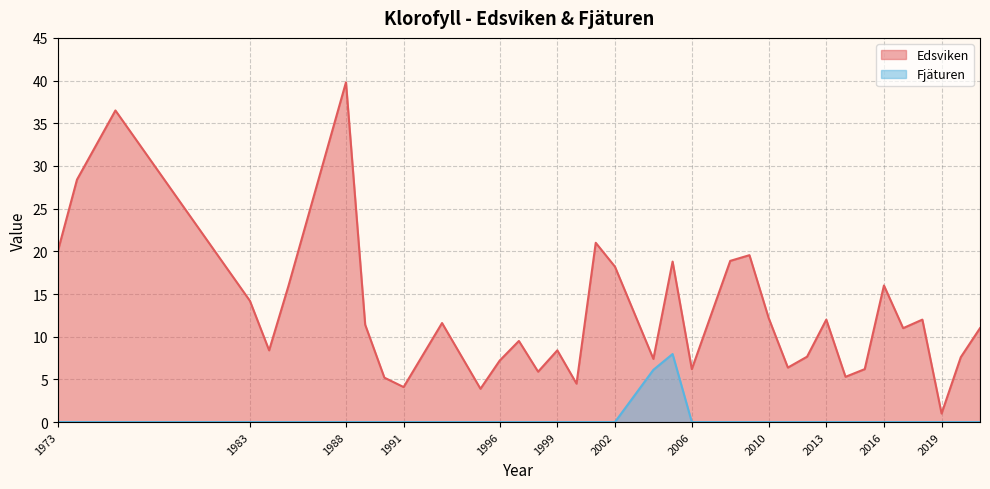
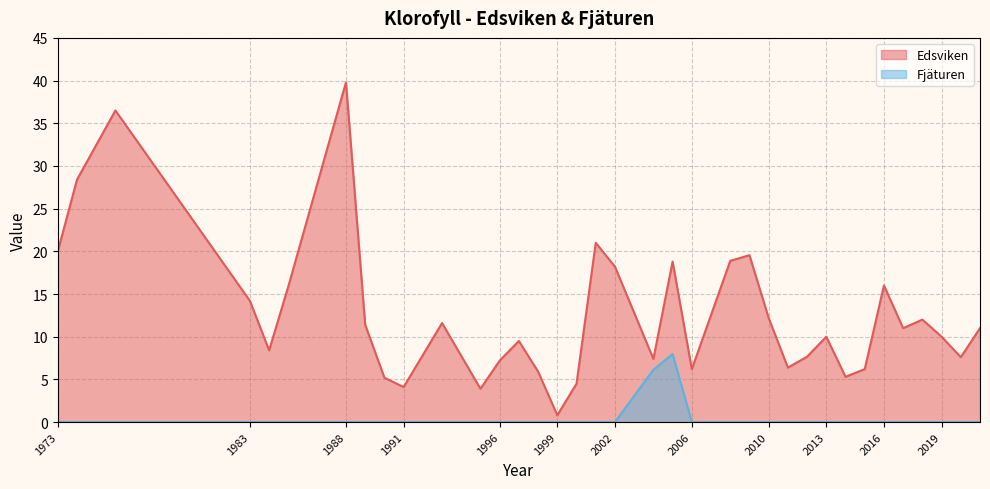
Edsviken, 1999: 8 -> 1
Edsviken, 2013: 12 -> 10
Edsviken, 2019: 1 -> 10
